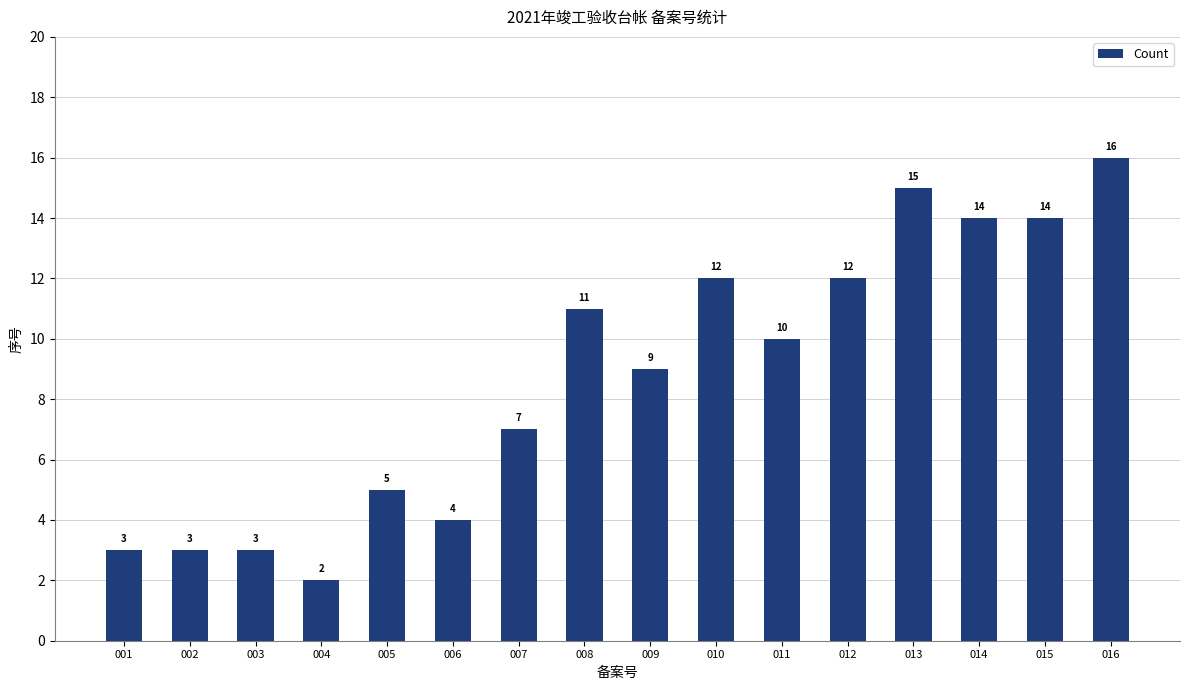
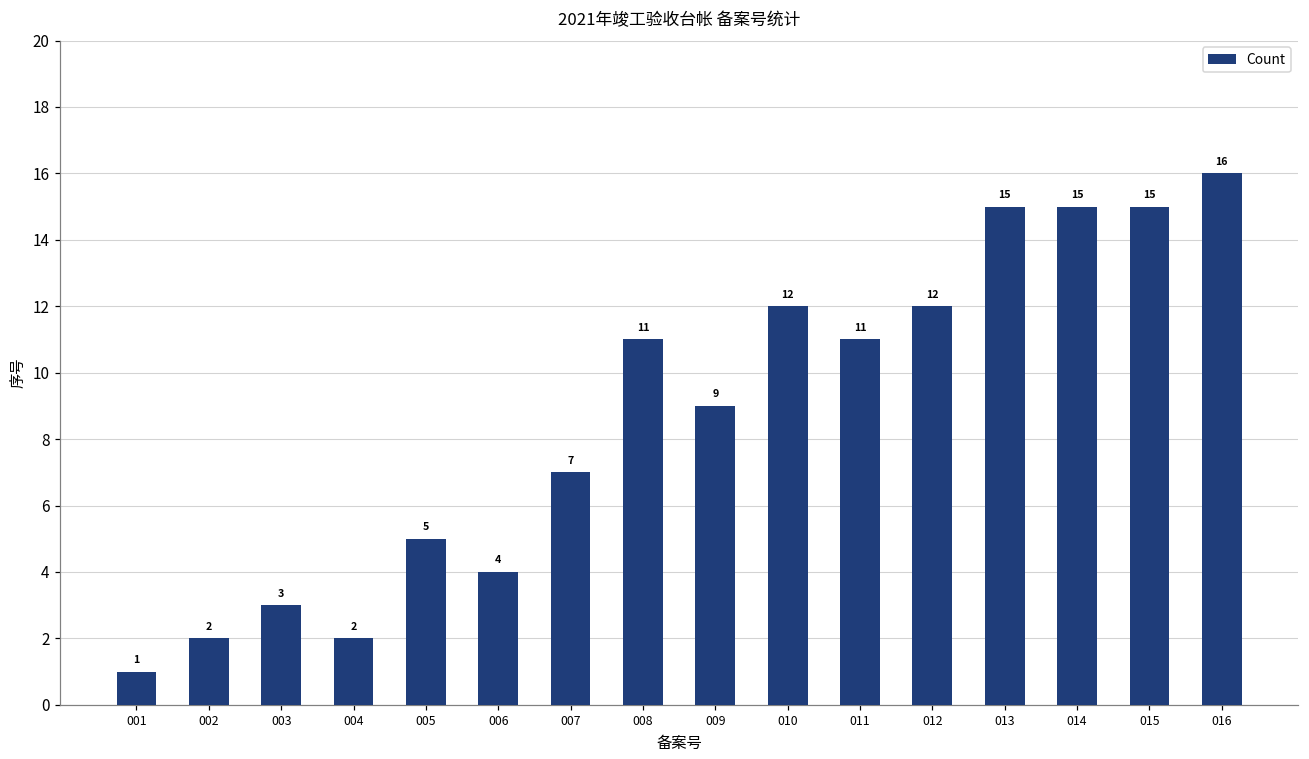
001: 3 -> 1
002: 3 -> 2
011: 10 -> 11
014: 14 -> 15
015: 14 -> 15
